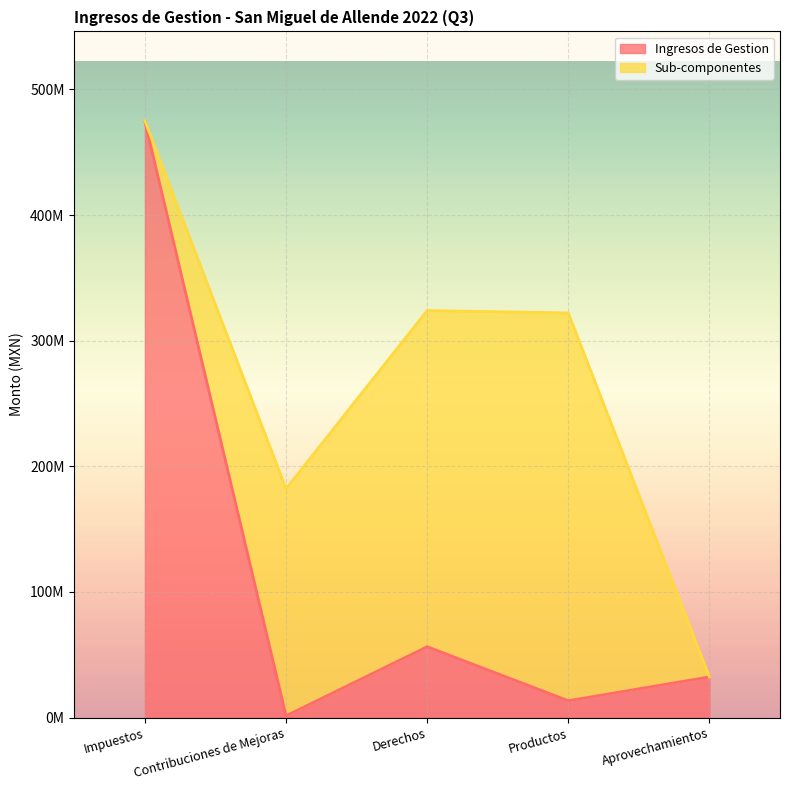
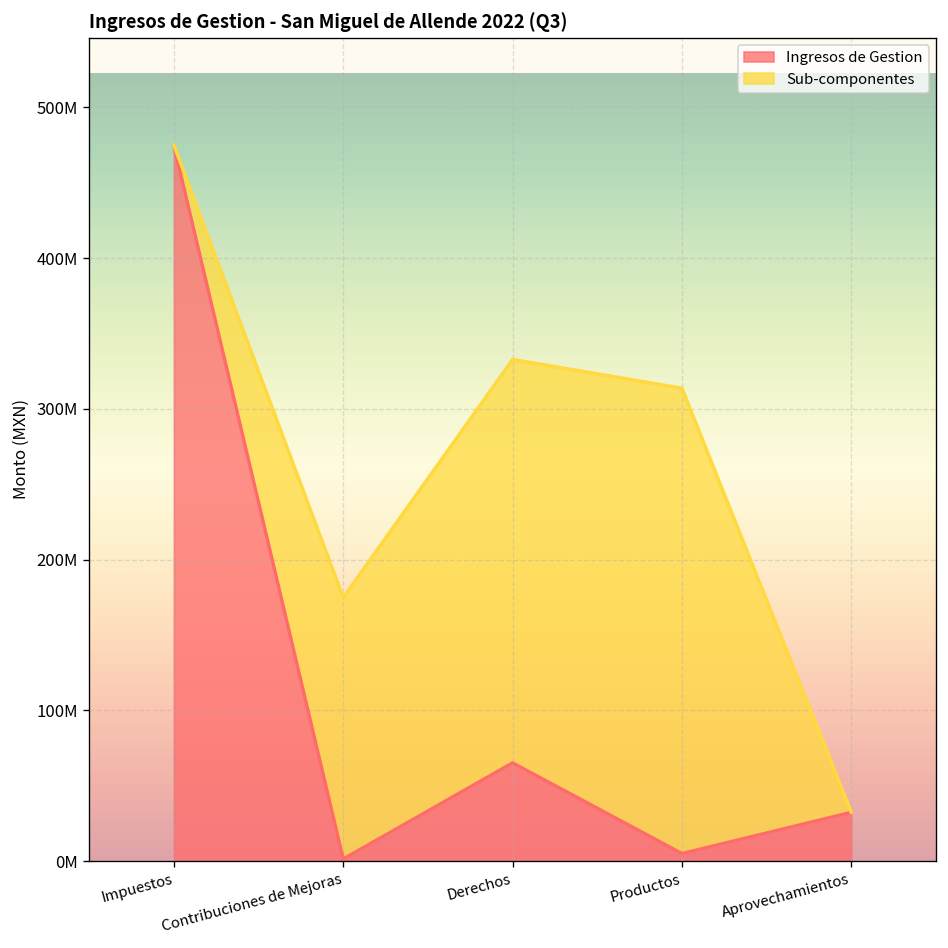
Sub-componentes, Contribuciones de Mejoras: 181000000 -> 173000000
Ingresos de Gestion, Derechos: 56000000 -> 65000000
Ingresos de Gestion, Productos: 13000000 -> 5000000
